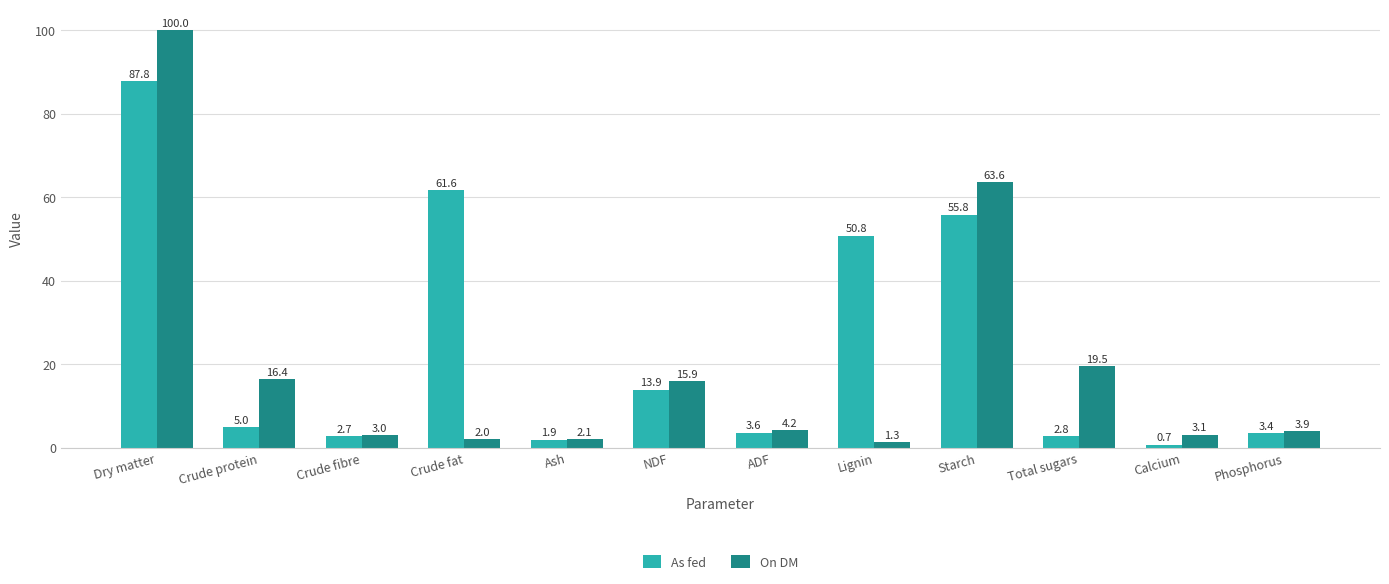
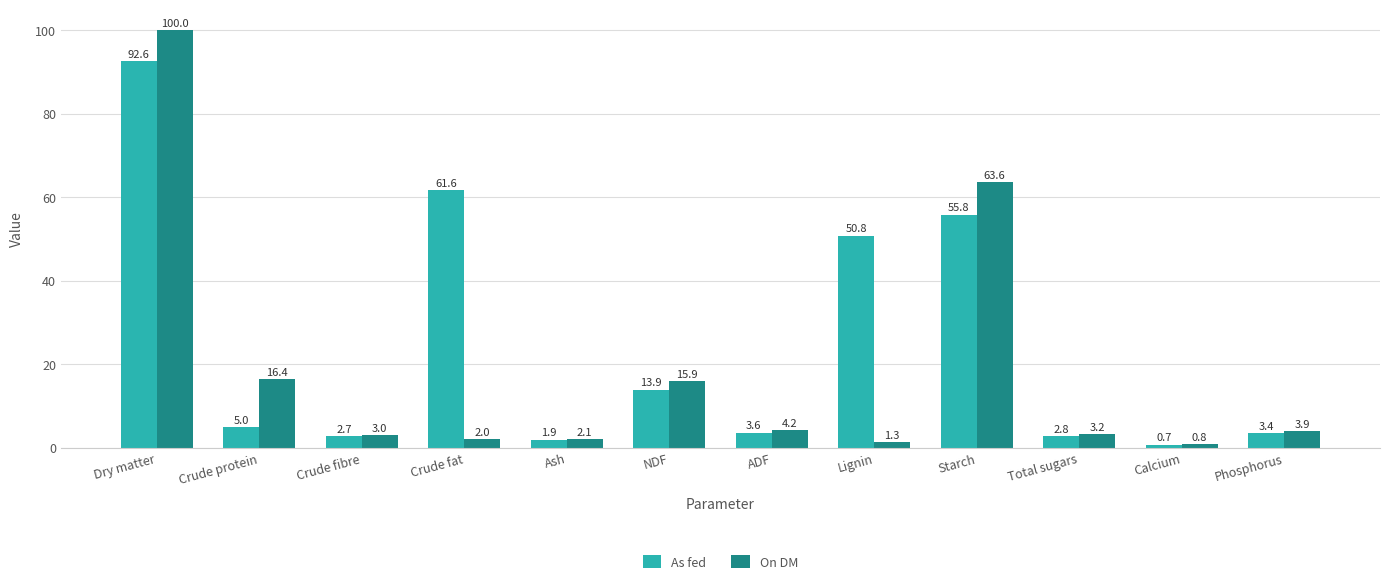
As fed, Dry matter: 87.8 -> 92.6
On DM, Total sugars: 19.5 -> 3.2
On DM, Calcium: 3.1 -> 0.8
